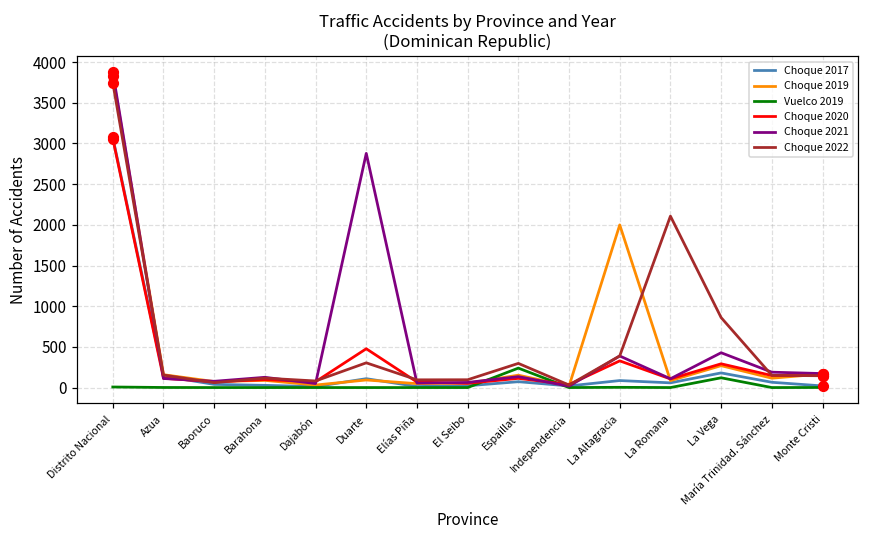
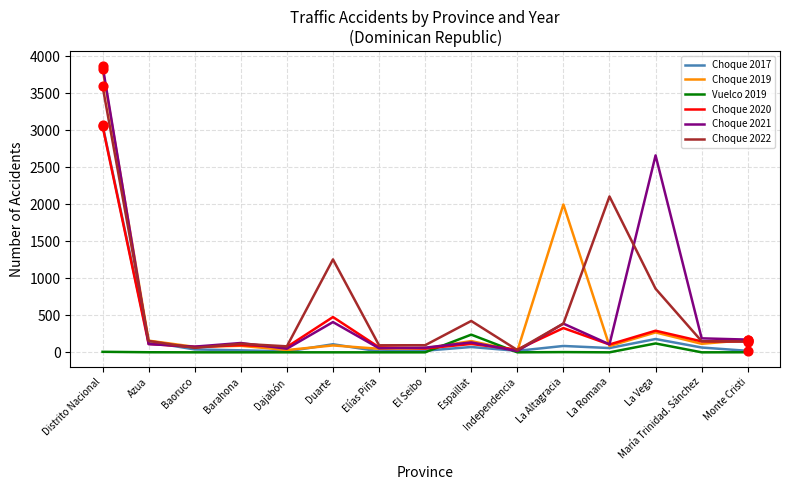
Choque 2022, Distrito Nacional: 3700 -> 3600
Choque 2021, Duarte: 2900 -> 400
Choque 2022, Duarte: 300 -> 1300
Choque 2022, Espaillat: 300 -> 400
Choque 2021, La Vega: 400 -> 2700
